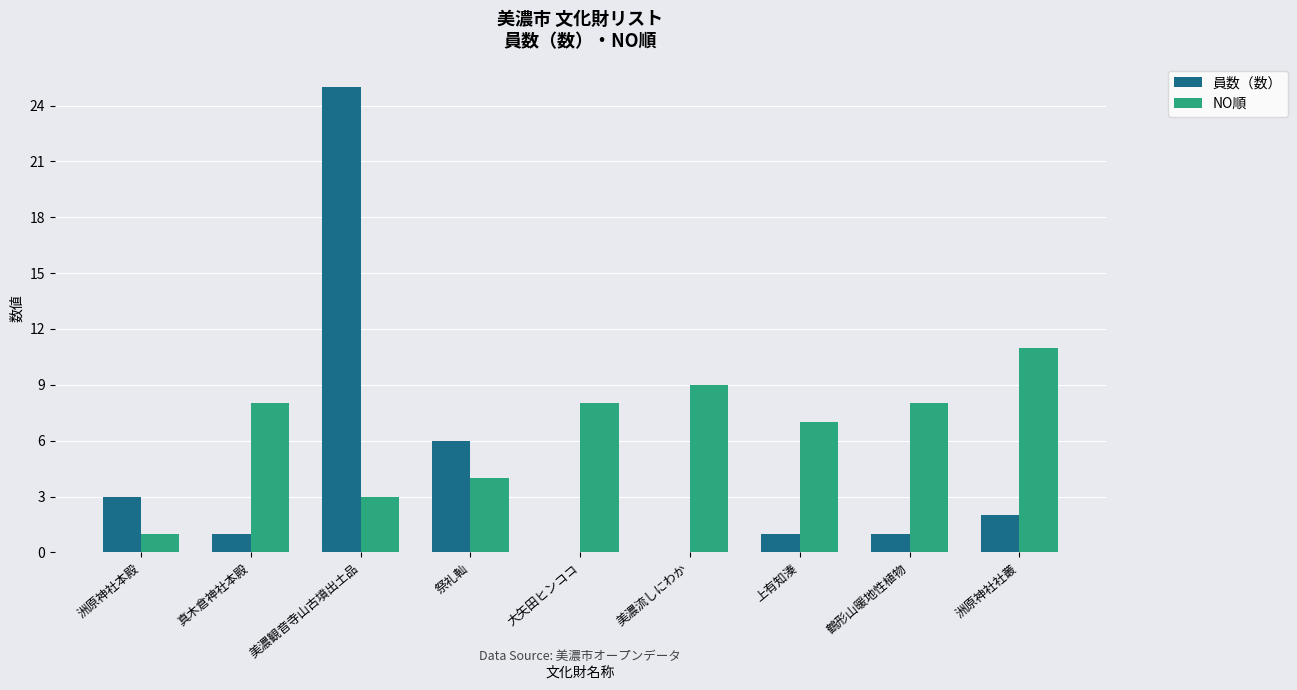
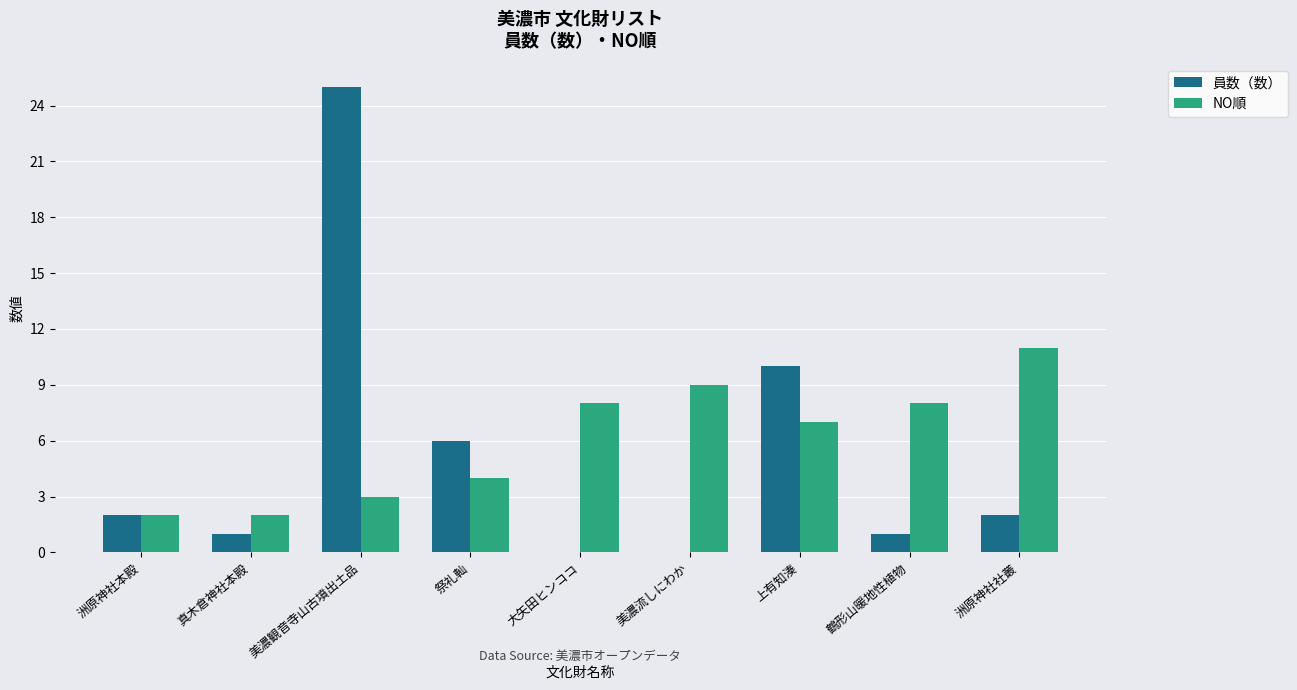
員数（数）, 洲原神社本殿: 3 -> 2
NO順, 洲原神社本殿: 1 -> 2
NO順, 真木倉神社本殿: 8 -> 2
員数（数）, 上有知湊: 1 -> 10
